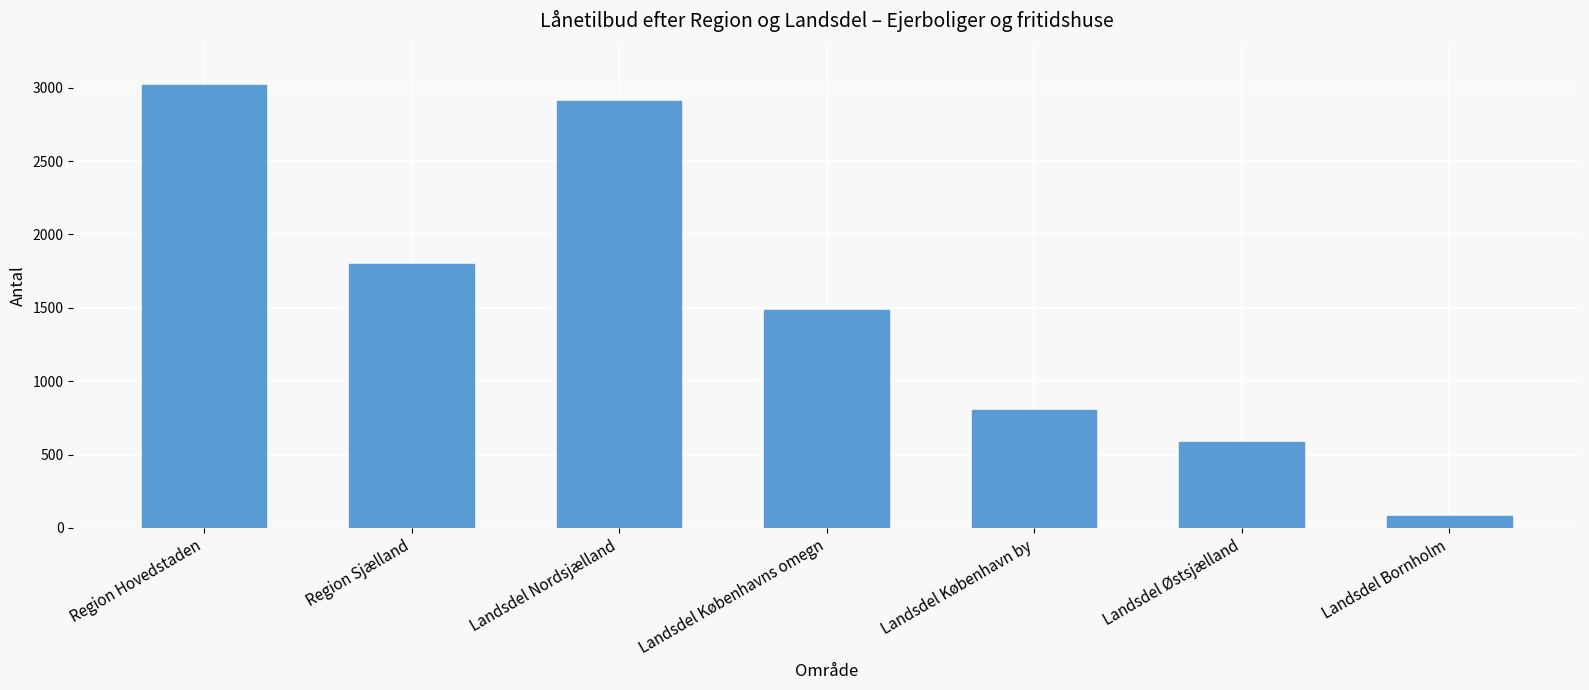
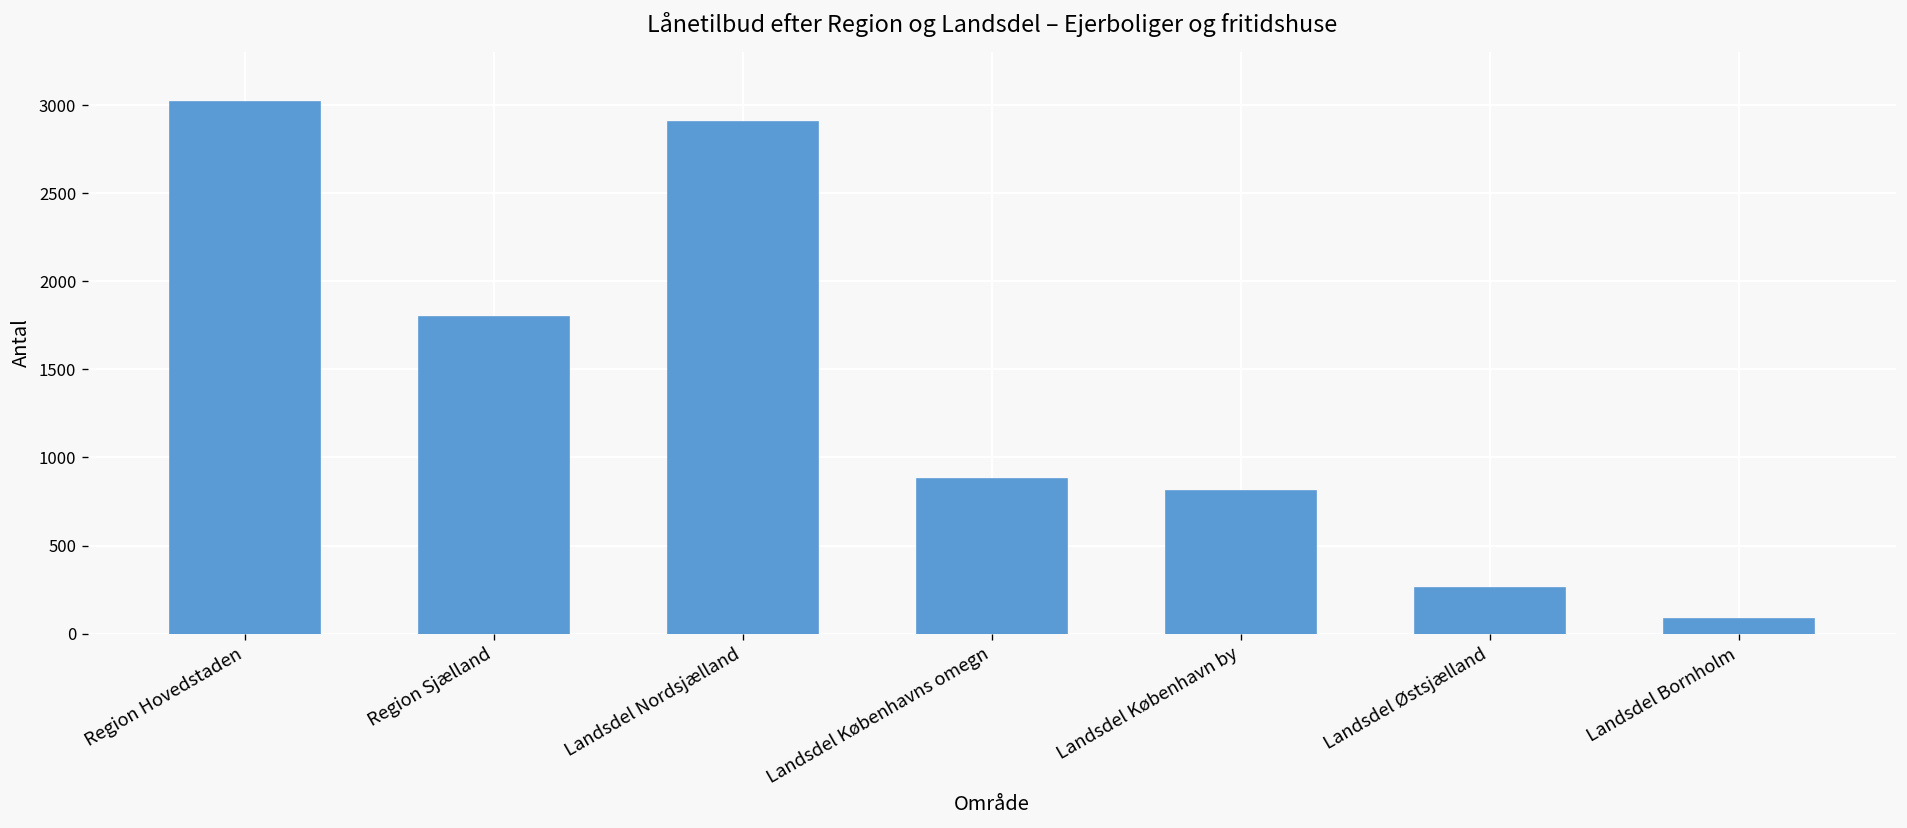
Landsdel Københavns omegn: 1480 -> 880
Landsdel Østsjælland: 590 -> 260
